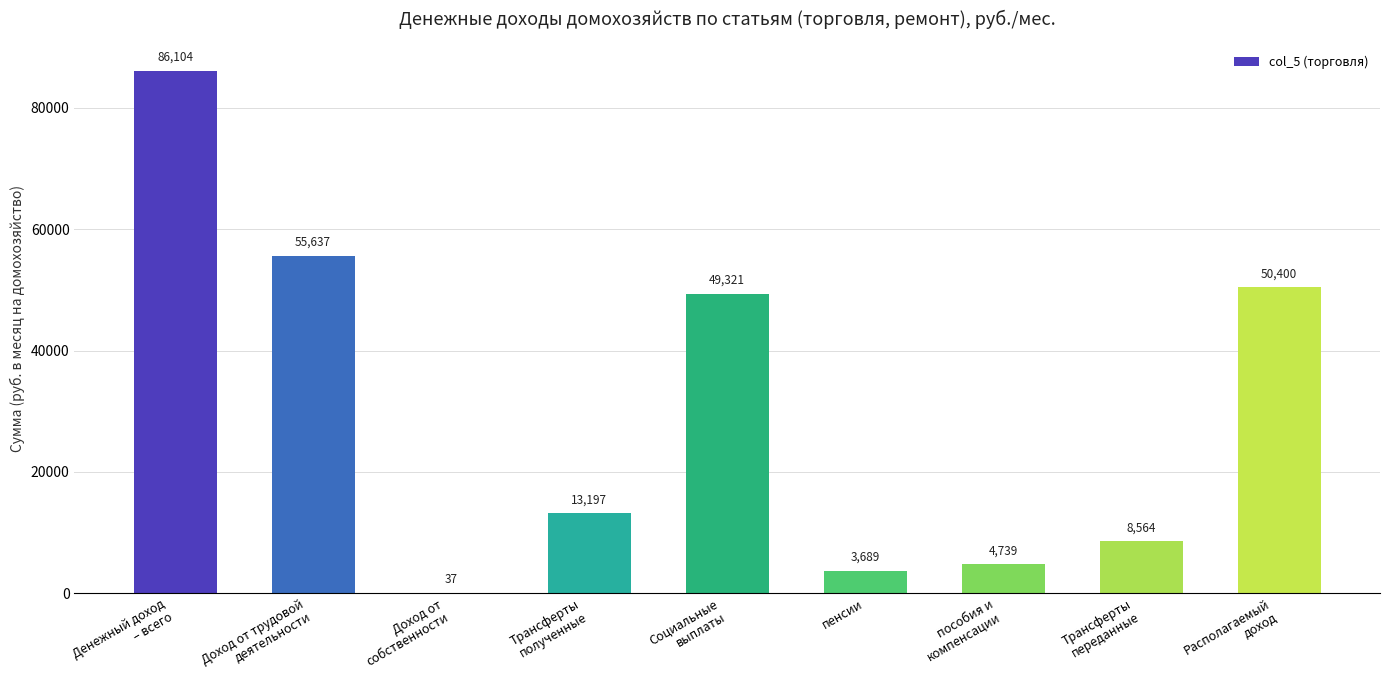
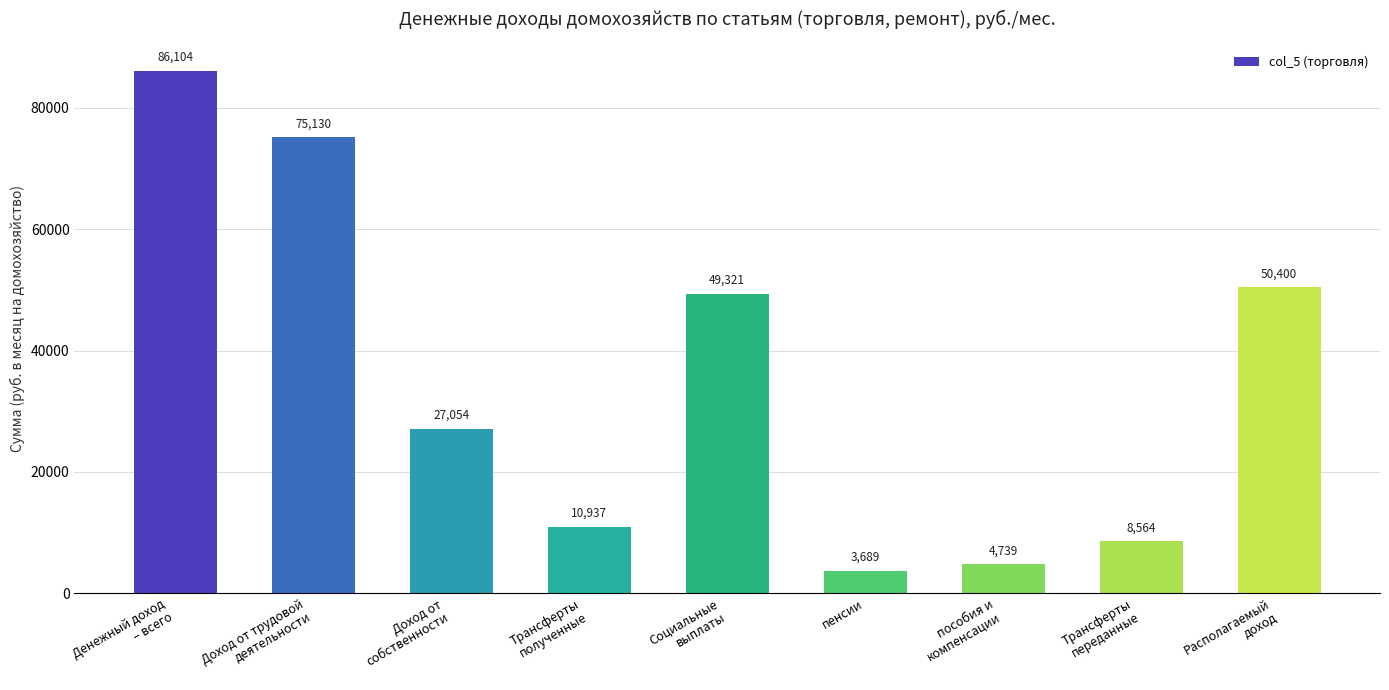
Доход от трудовой деятельности: 55,637 -> 75,130
Доход от собственности: 37 -> 27,054
Трансферты полученные: 13,197 -> 10,937
